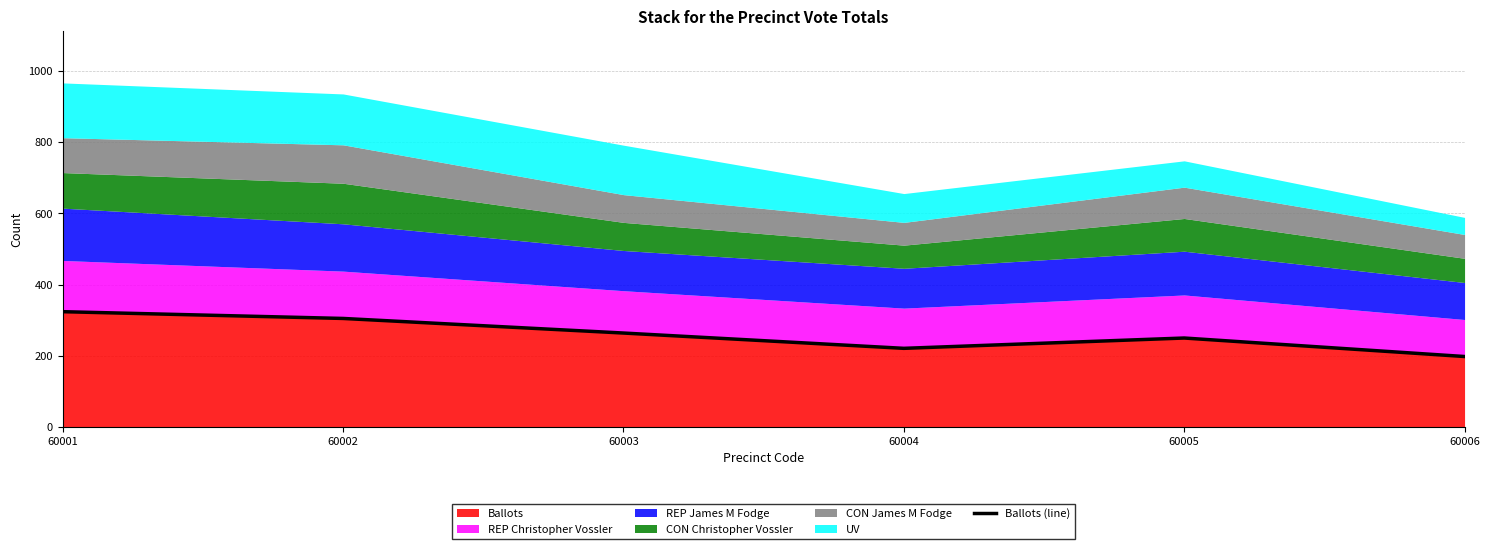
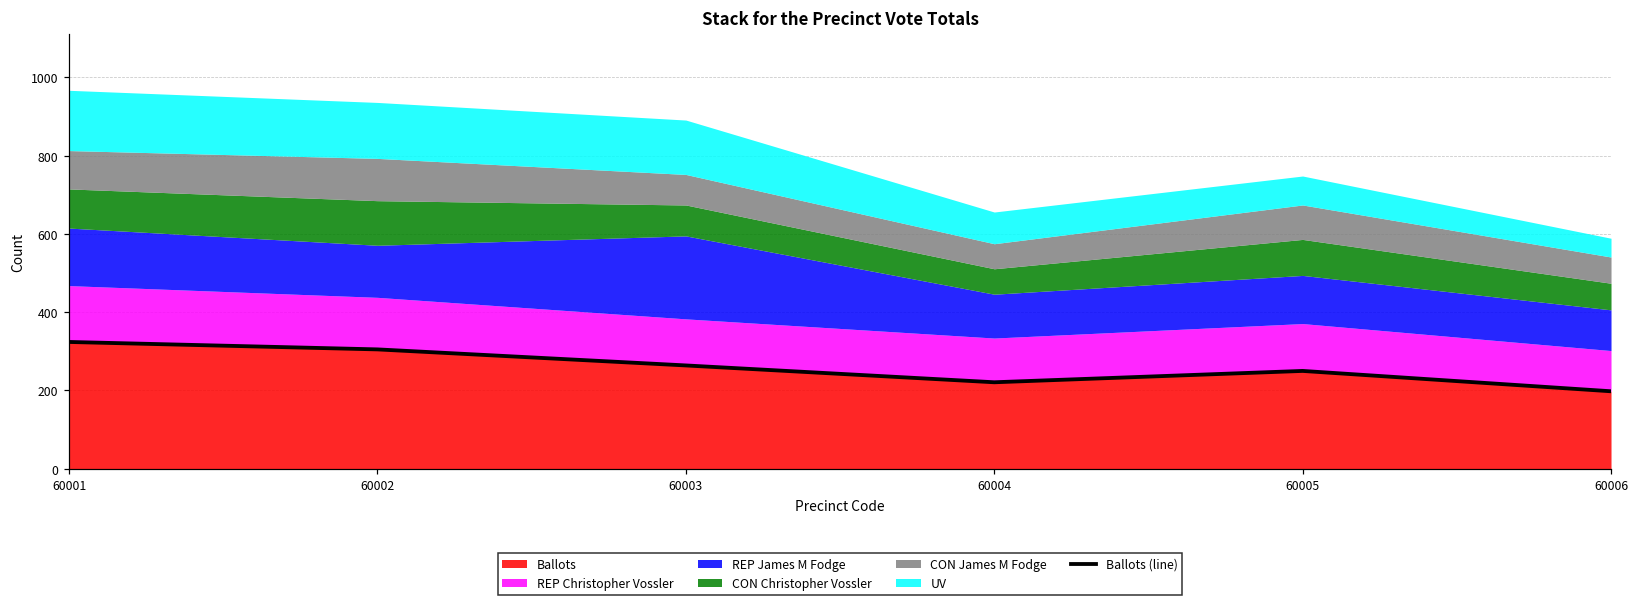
REP James M Fodge, 60003: 110 -> 210
